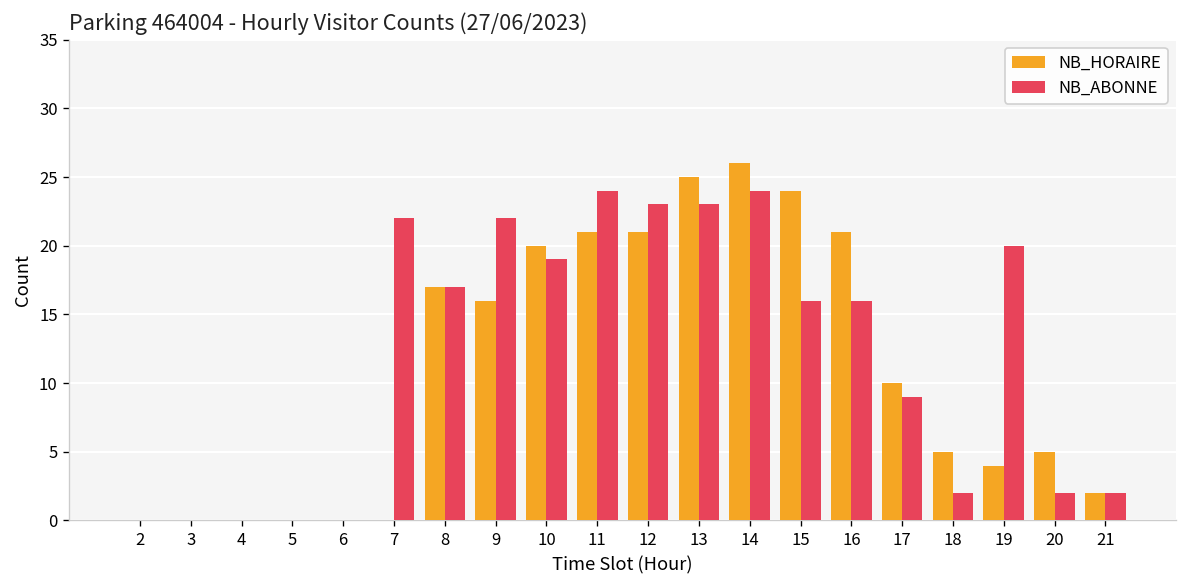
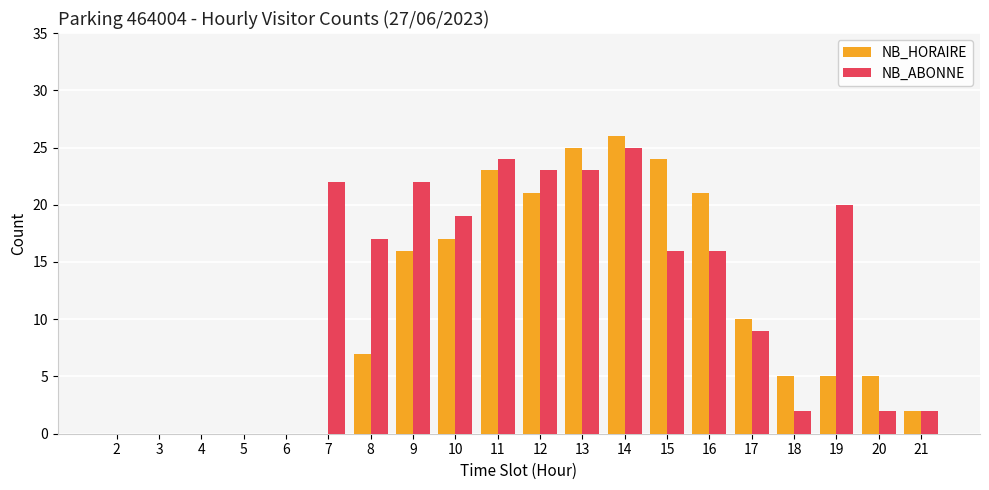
NB_HORAIRE, 8: 17 -> 7
NB_HORAIRE, 10: 20 -> 17
NB_HORAIRE, 11: 21 -> 23
NB_ABONNE, 14: 24 -> 25
NB_HORAIRE, 19: 4 -> 5
